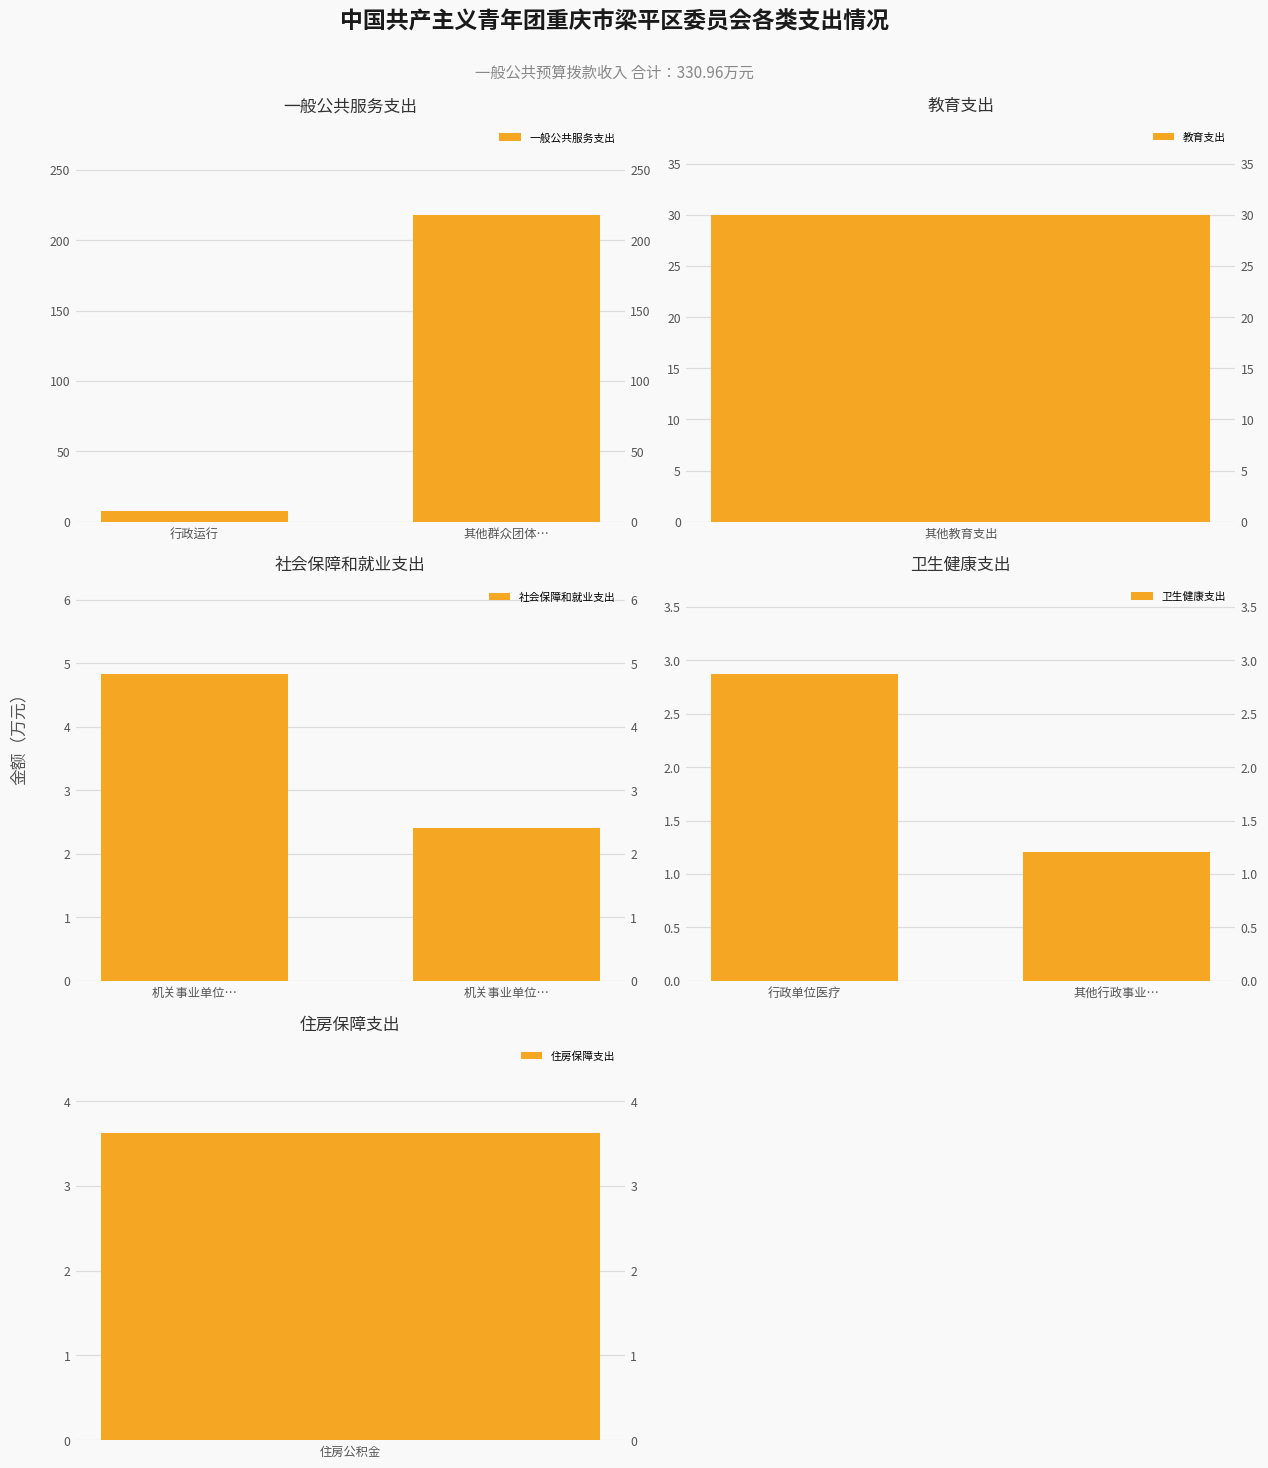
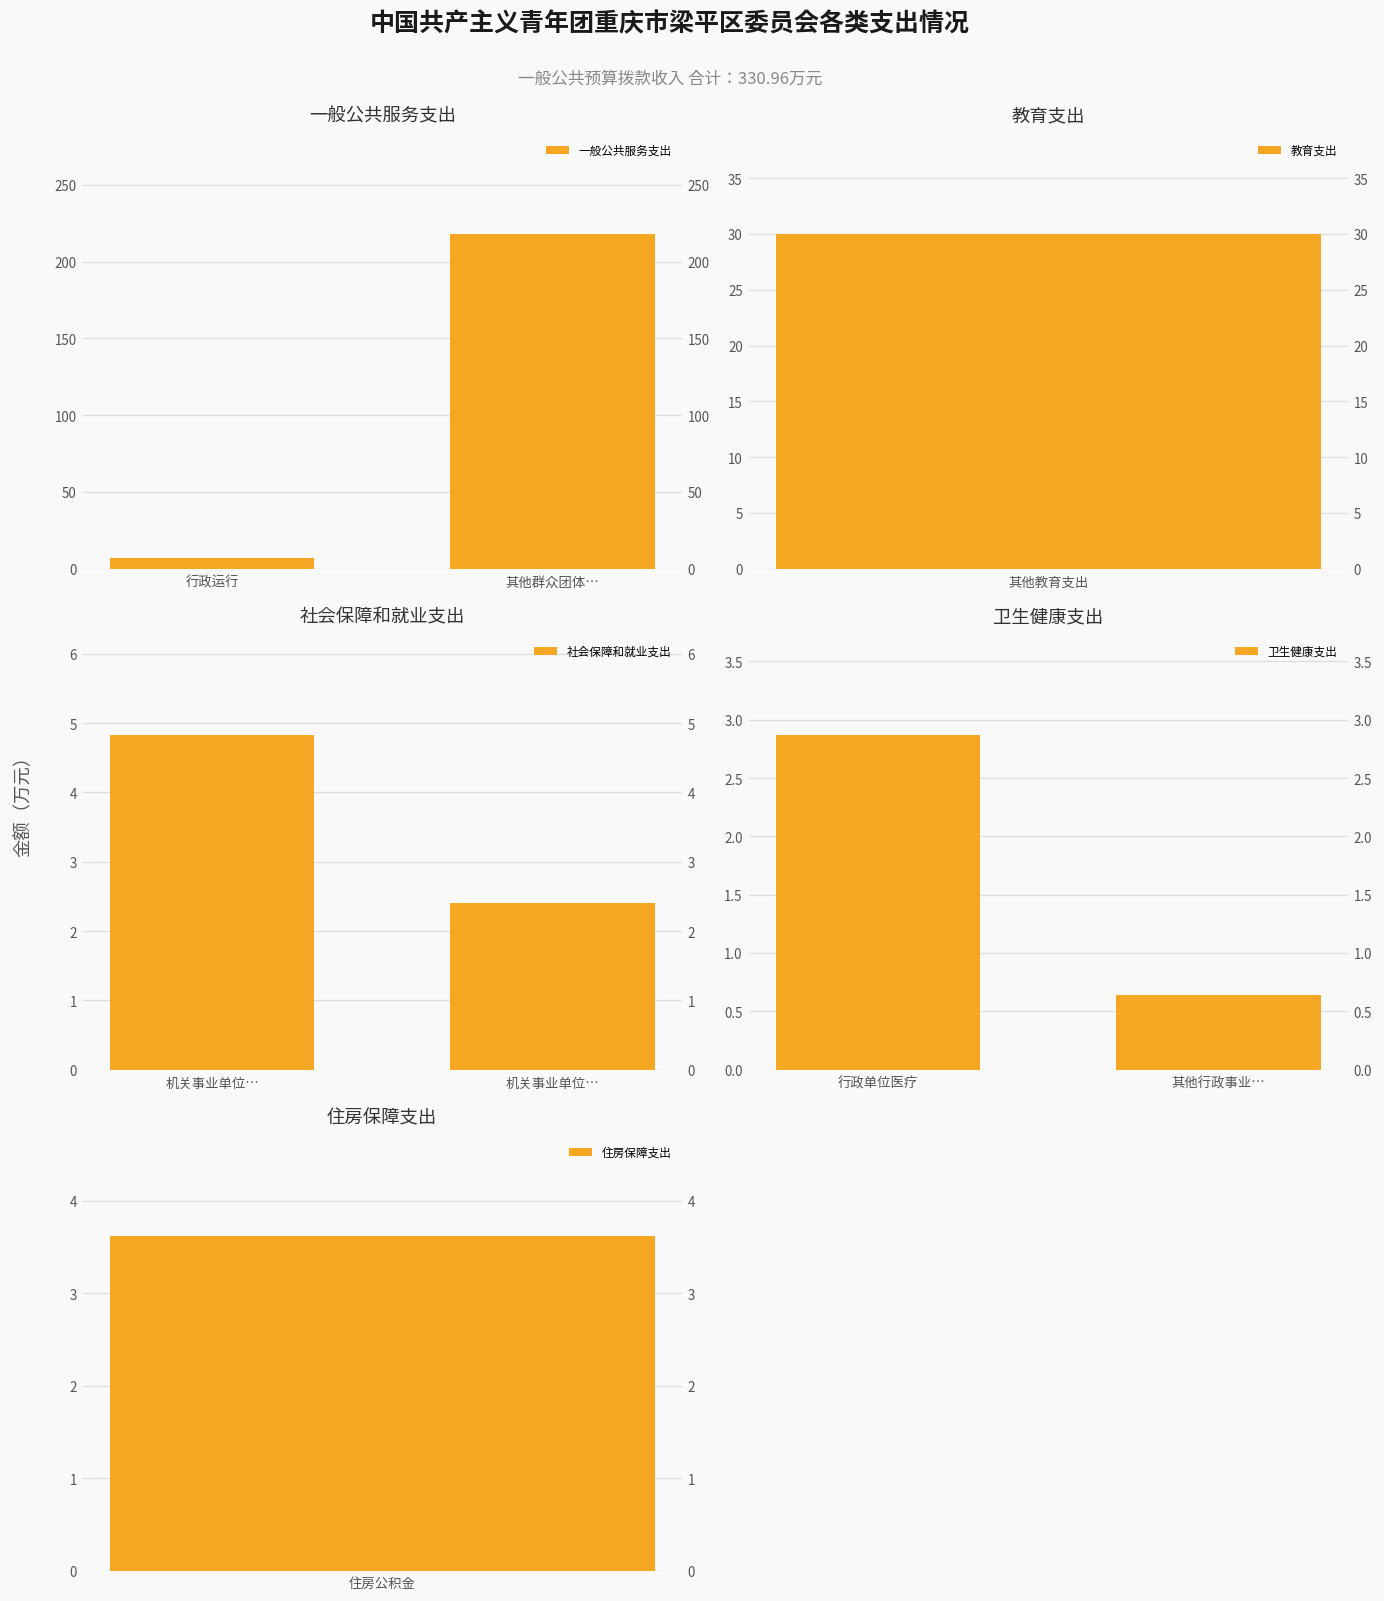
卫生健康支出, 其他行政事业…: 1.2 -> 0.6
